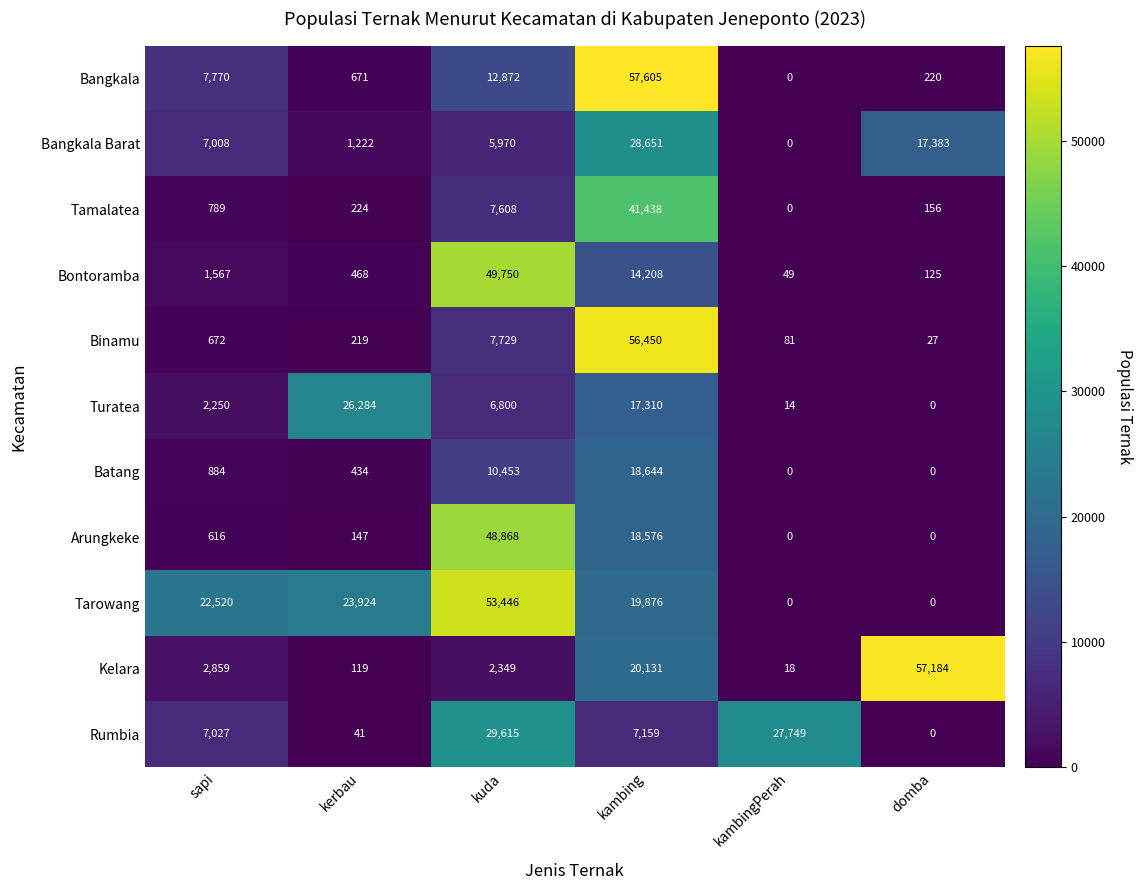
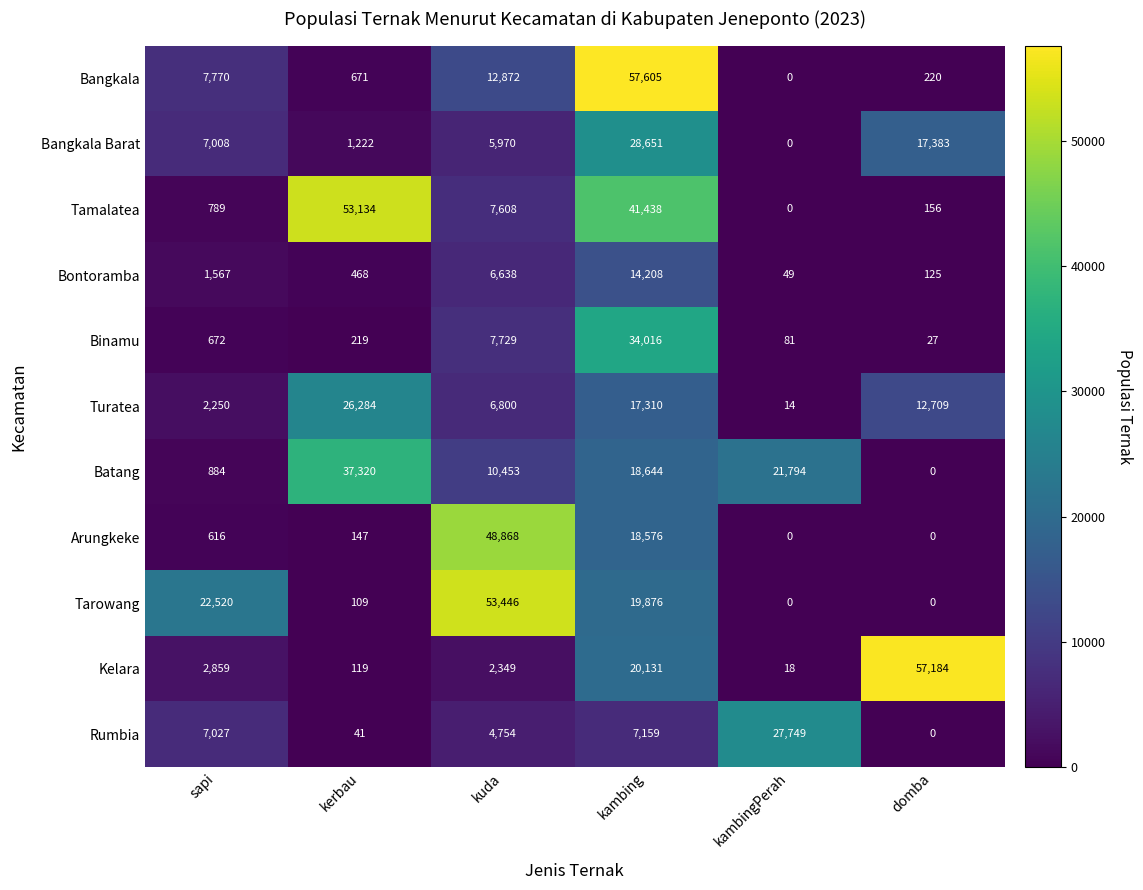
Tamalatea, kerbau: 224 -> 53,134
Bontoramba, kuda: 49,750 -> 6,638
Binamu, kambing: 56,450 -> 34,016
Turatea, domba: 0 -> 12,709
Batang, kerbau: 434 -> 37,320
Batang, kambingPerah: 0 -> 21,794
Tarowang, kerbau: 23,924 -> 109
Rumbia, kuda: 29,615 -> 4,754
